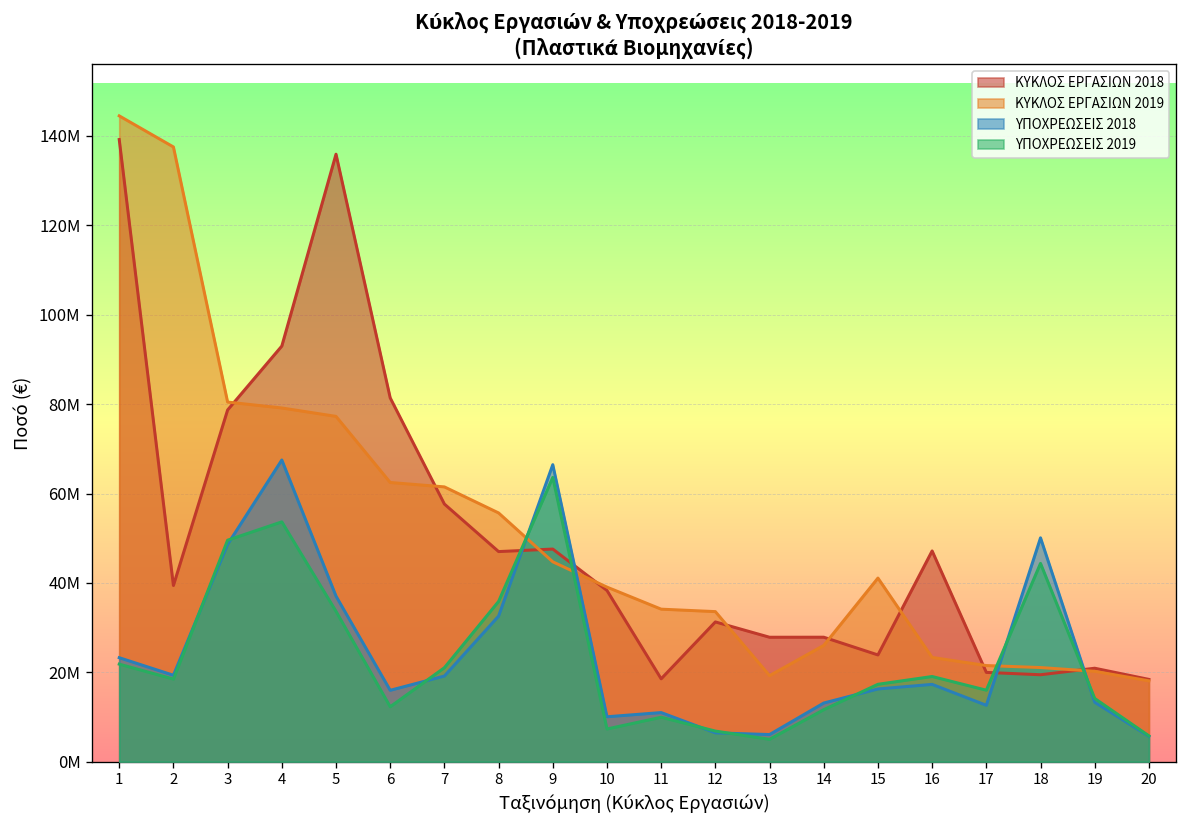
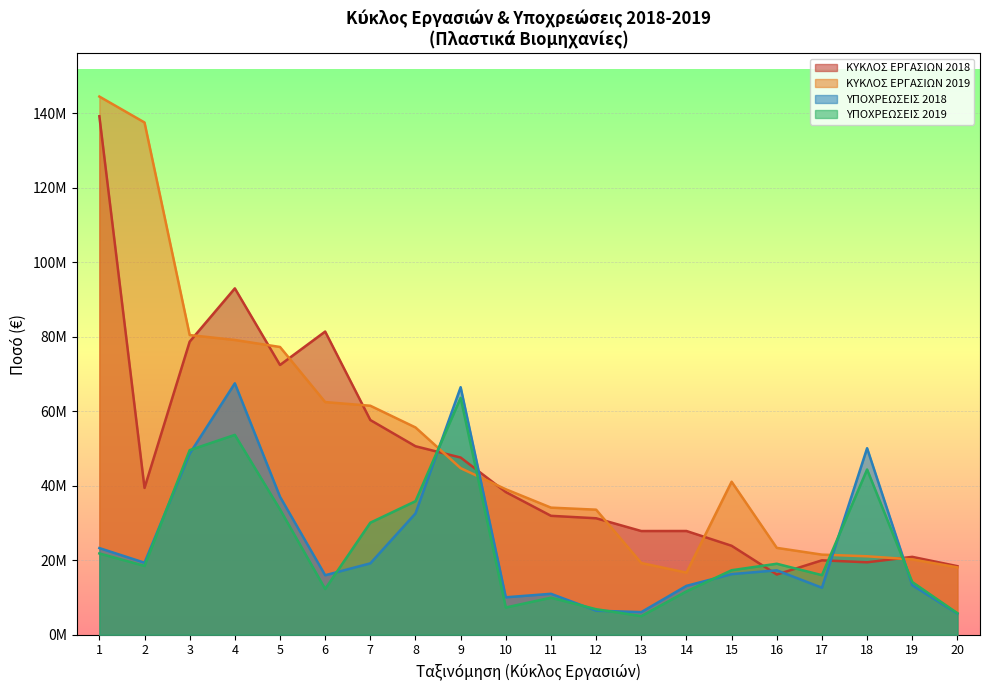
ΚΥΚΛΟΣ ΕΡΓΑΣΙΩΝ 2018, 5: 136000000 -> 72000000
ΥΠΟΧΡΕΩΣΕΙΣ 2019, 7: 21000000 -> 30000000
ΚΥΚΛΟΣ ΕΡΓΑΣΙΩΝ 2018, 8: 47000000 -> 51000000
ΚΥΚΛΟΣ ΕΡΓΑΣΙΩΝ 2018, 11: 19000000 -> 32000000
ΚΥΚΛΟΣ ΕΡΓΑΣΙΩΝ 2019, 14: 26000000 -> 17000000
ΚΥΚΛΟΣ ΕΡΓΑΣΙΩΝ 2018, 16: 47000000 -> 16000000
